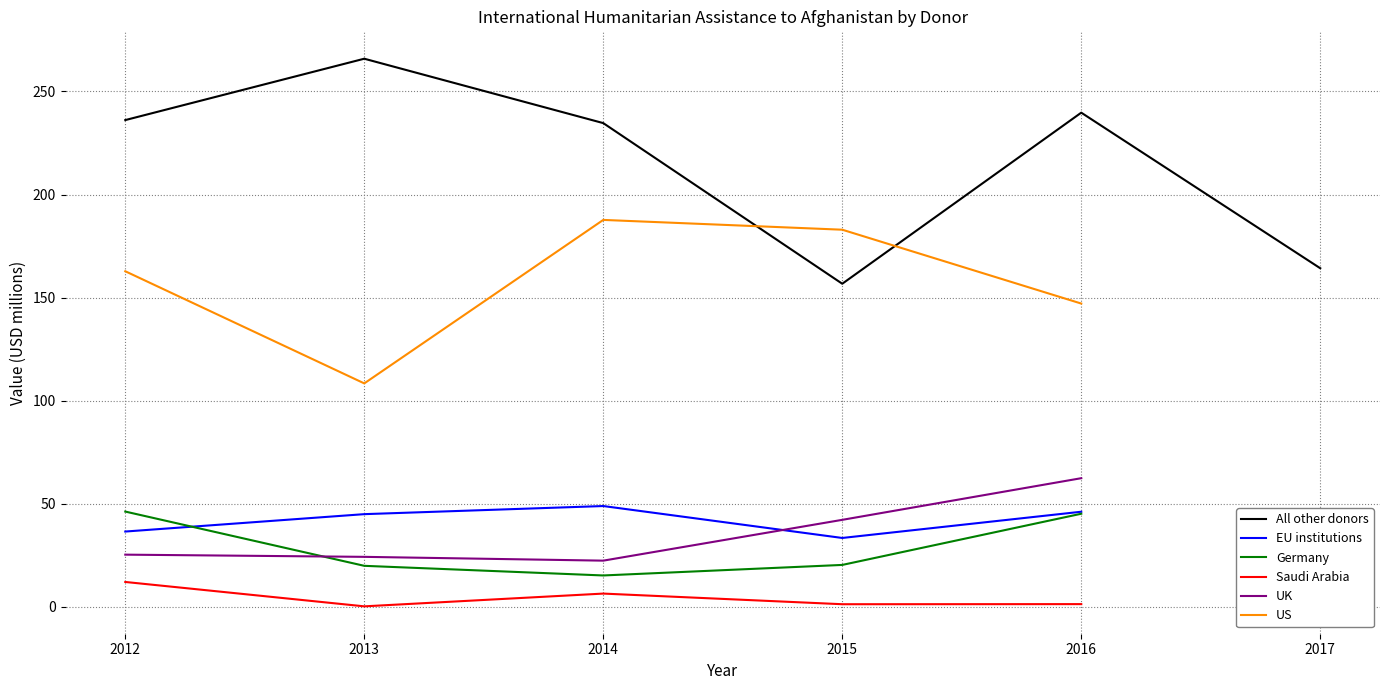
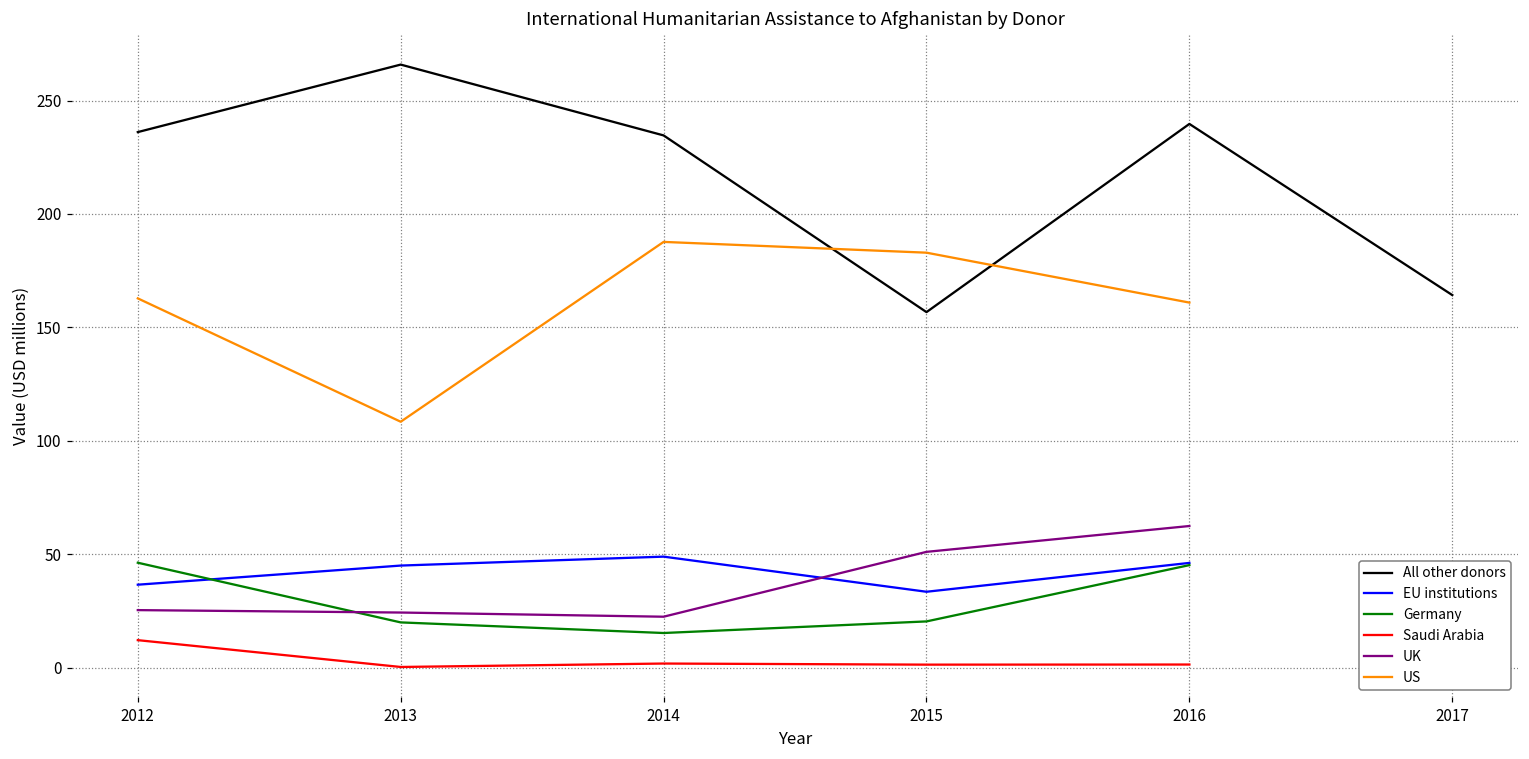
Saudi Arabia, 2014: 6 -> 2
UK, 2015: 42 -> 51
US, 2016: 147 -> 161
